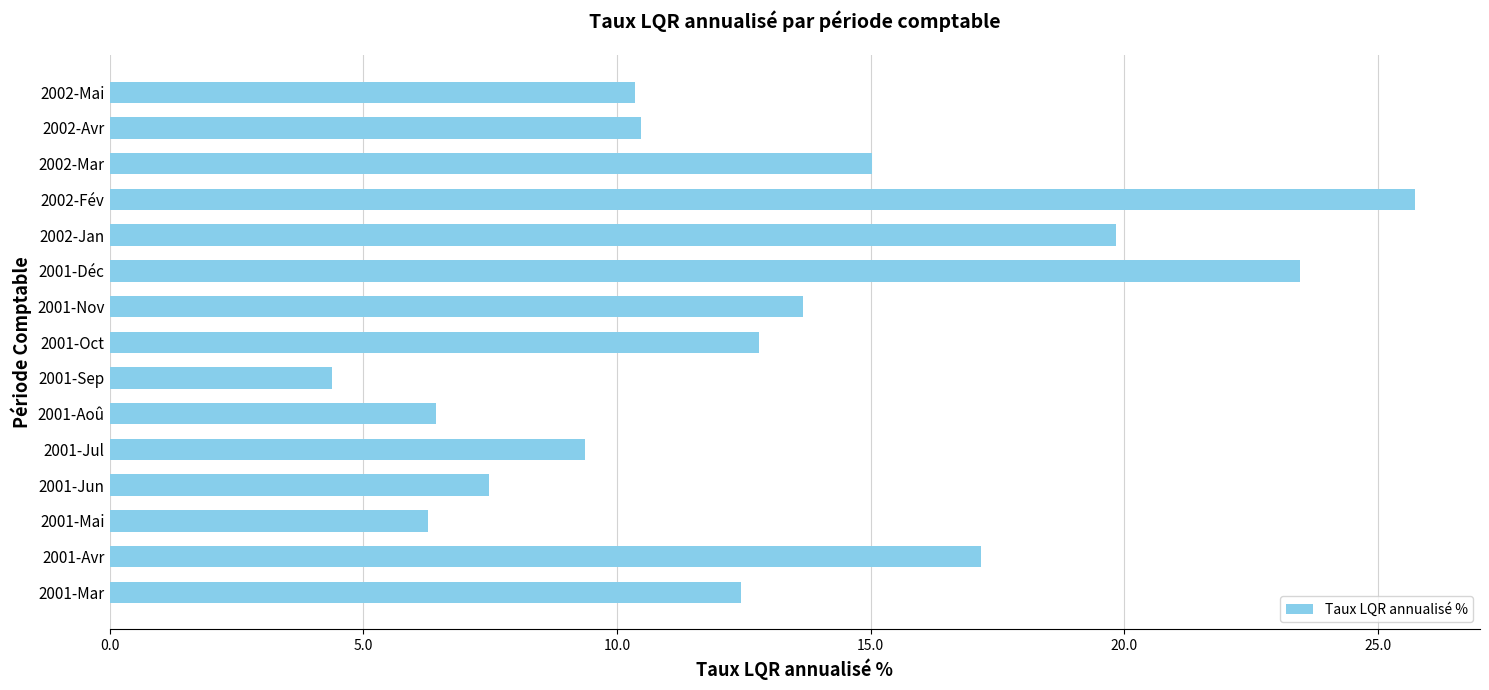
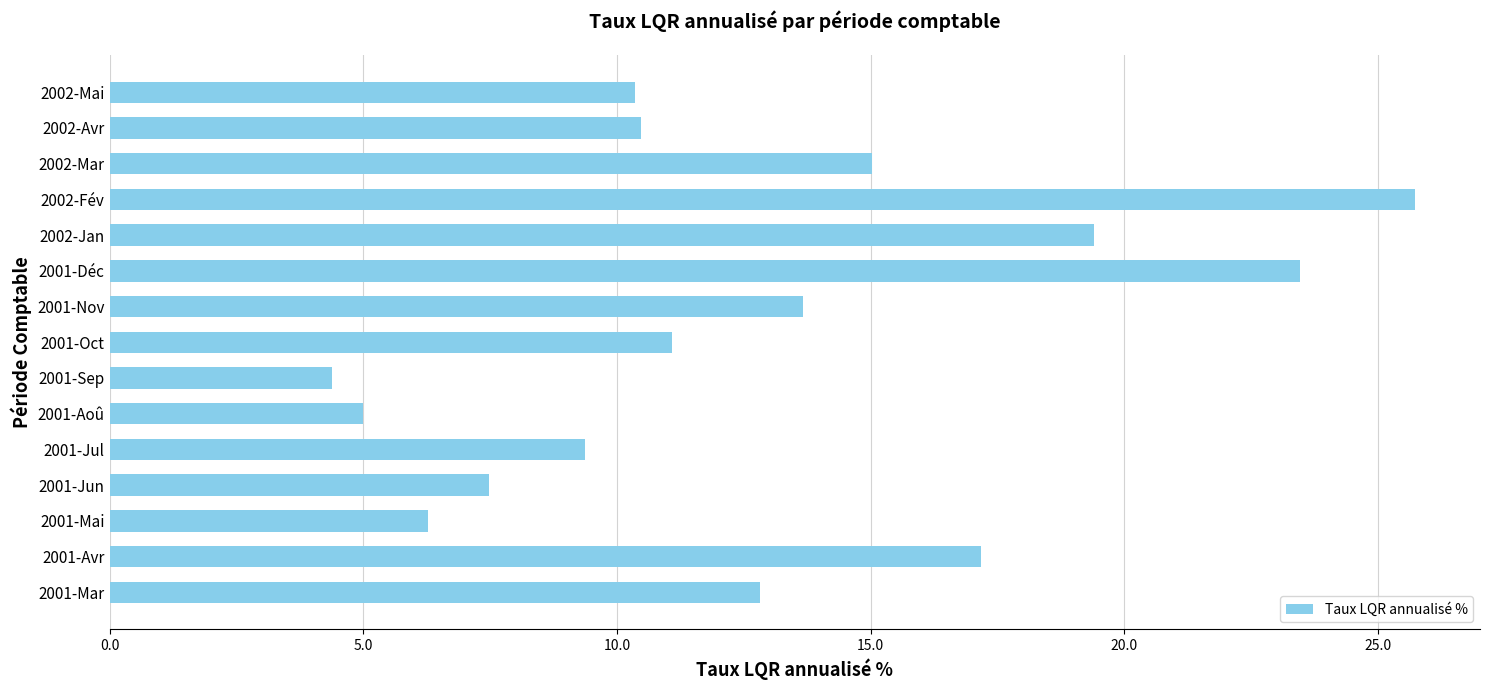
2002-Jan: 19.8 -> 19.4
2001-Oct: 12.8 -> 11.1
2001-Aoû: 6.4 -> 5.0
2001-Mar: 12.4 -> 12.8
